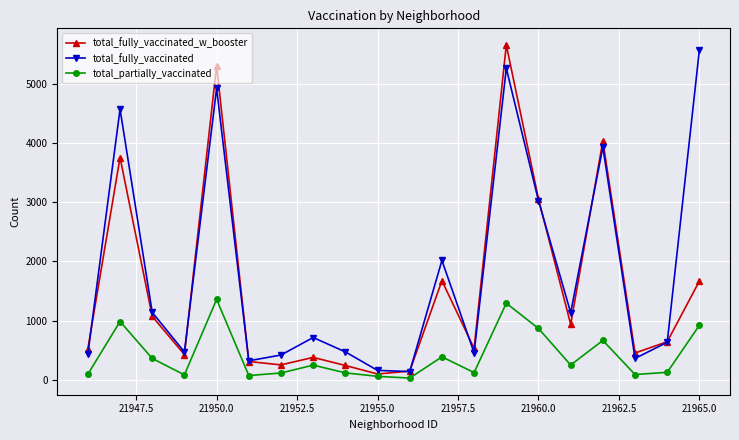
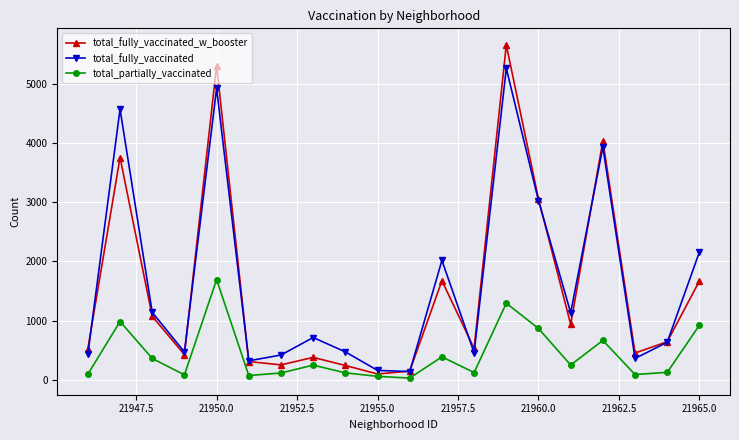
total_partially_vaccinated, 21950.0: 1400 -> 1700
total_fully_vaccinated, 21965.0: 5600 -> 2200
